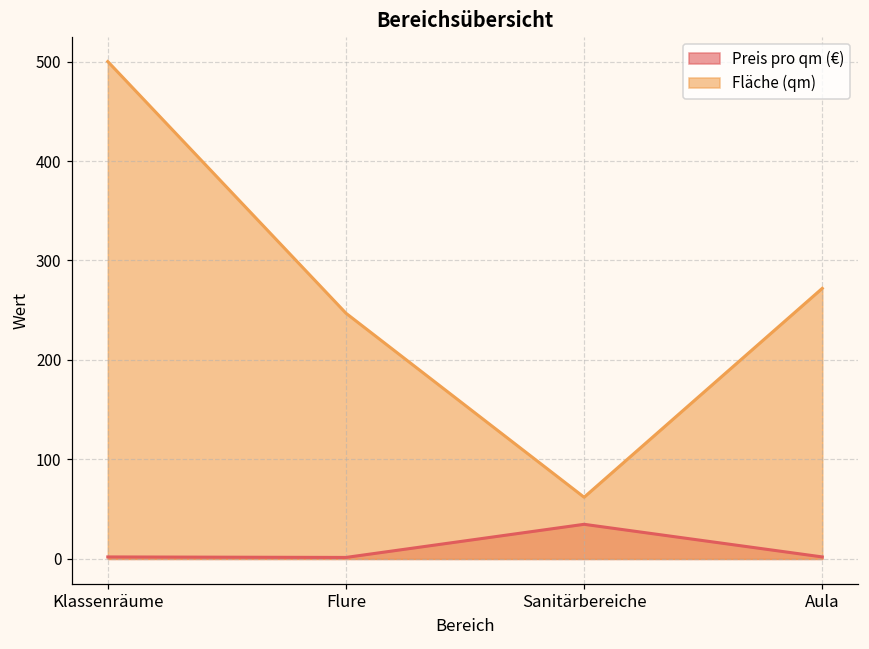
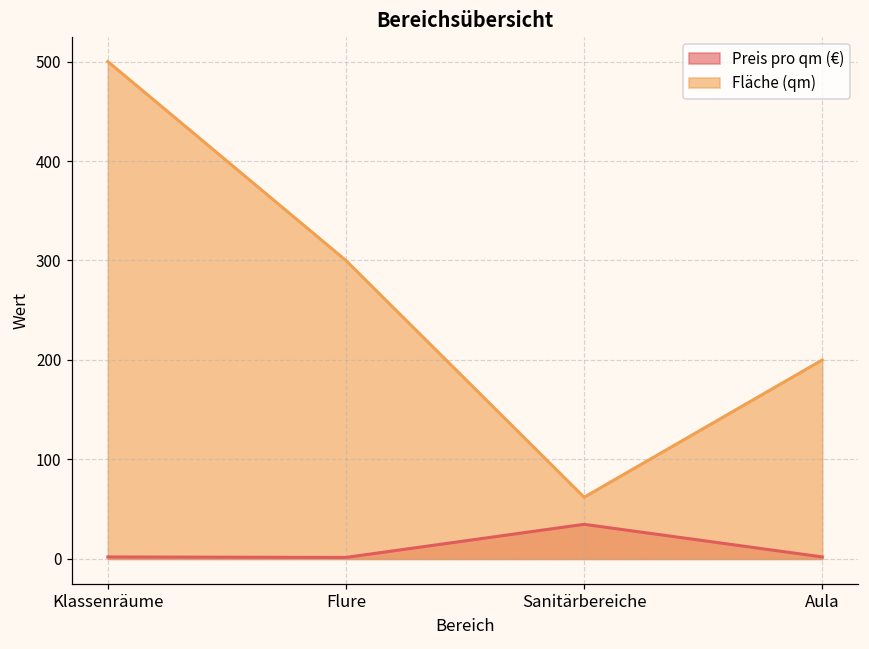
Fläche (qm), Flure: 250 -> 300
Fläche (qm), Aula: 270 -> 200
